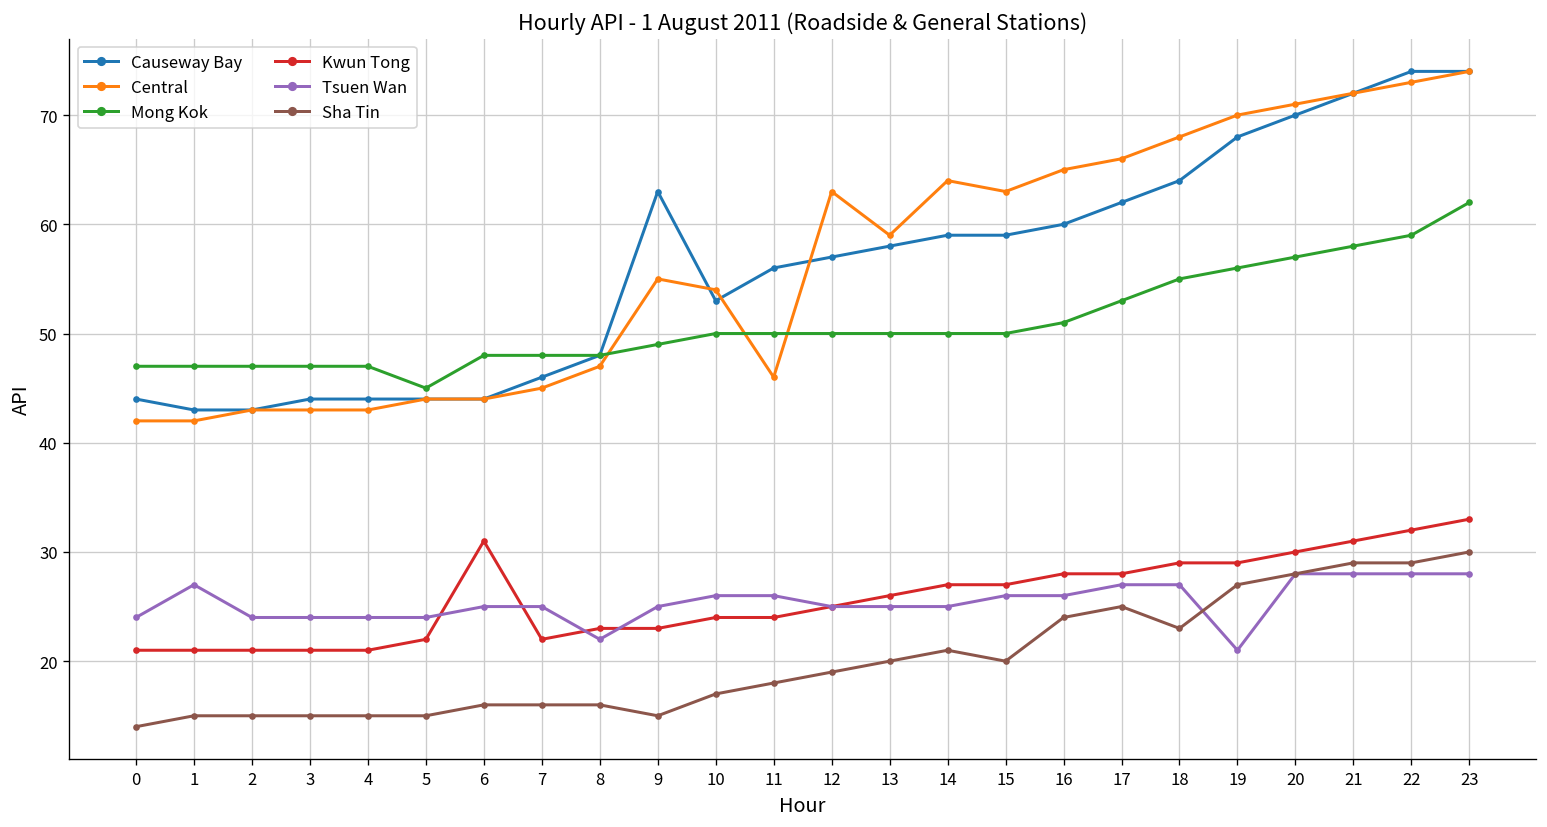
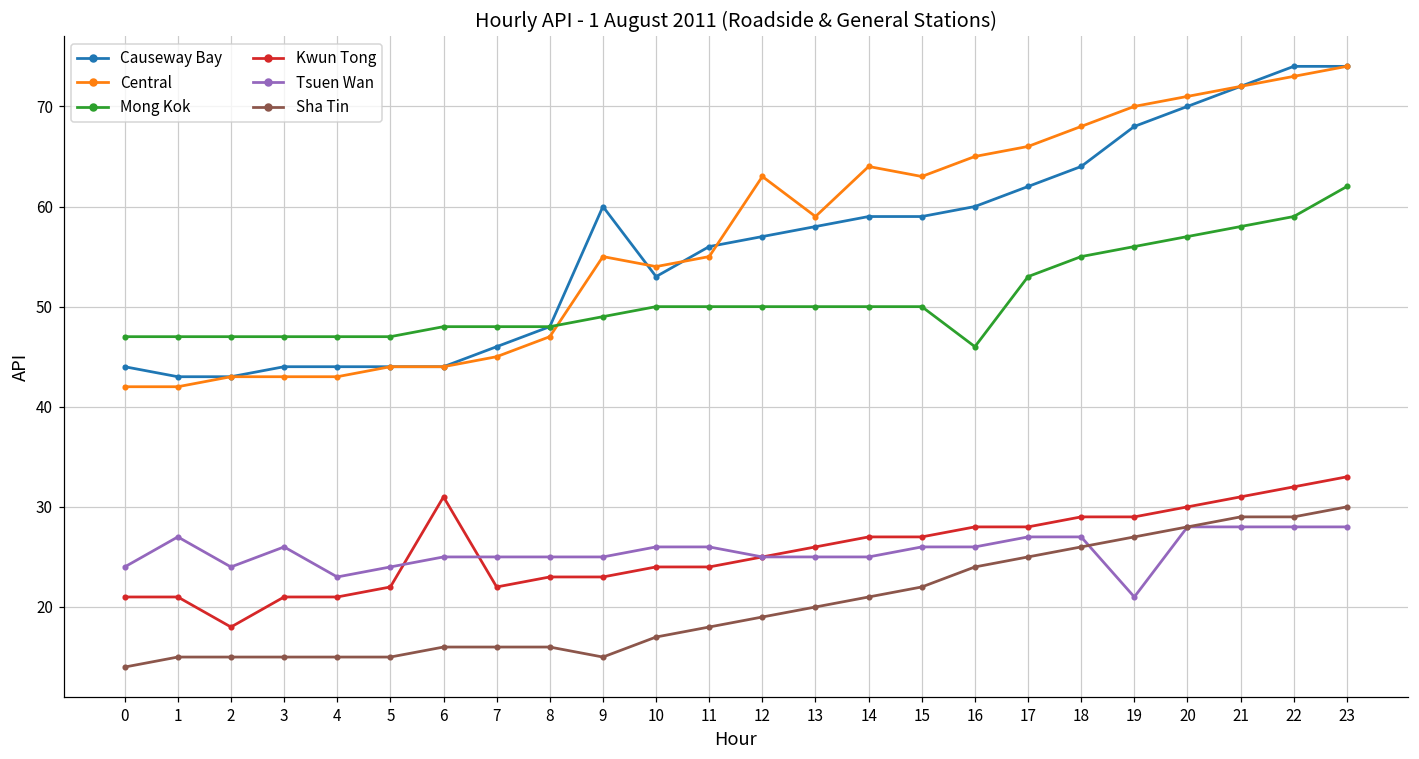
Kwun Tong, 2: 21 -> 18
Tsuen Wan, 3: 24 -> 26
Tsuen Wan, 4: 24 -> 23
Mong Kok, 5: 45 -> 47
Tsuen Wan, 8: 22 -> 25
Causeway Bay, 9: 63 -> 60
Central, 11: 46 -> 55
Sha Tin, 15: 20 -> 22
Mong Kok, 16: 51 -> 46
Sha Tin, 18: 23 -> 26
